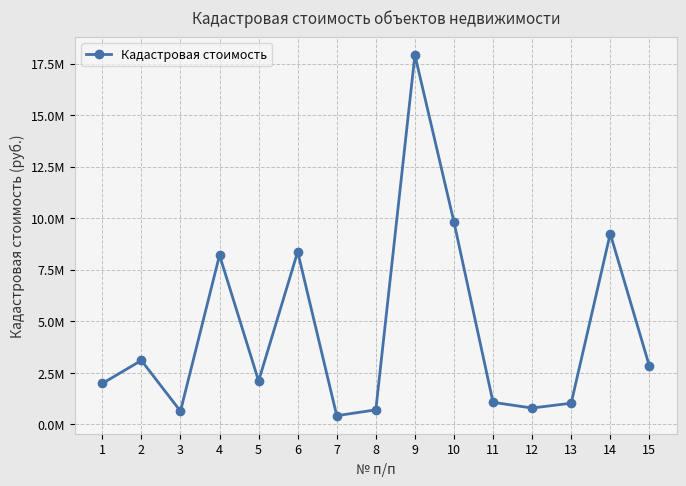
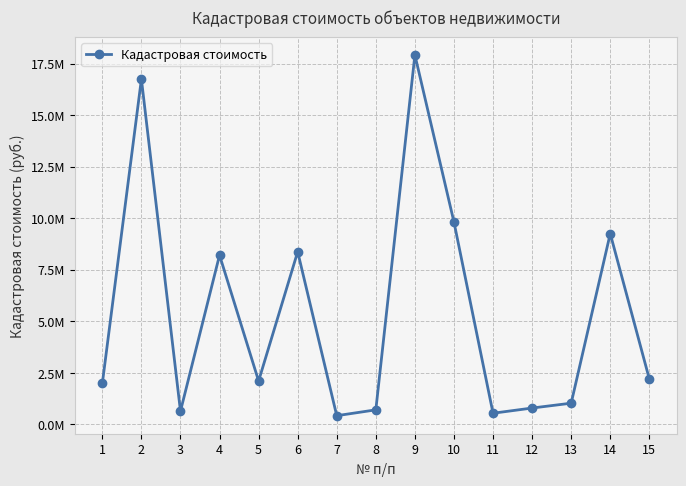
2: 3100000 -> 16700000
11: 1100000 -> 500000
15: 2800000 -> 2200000
